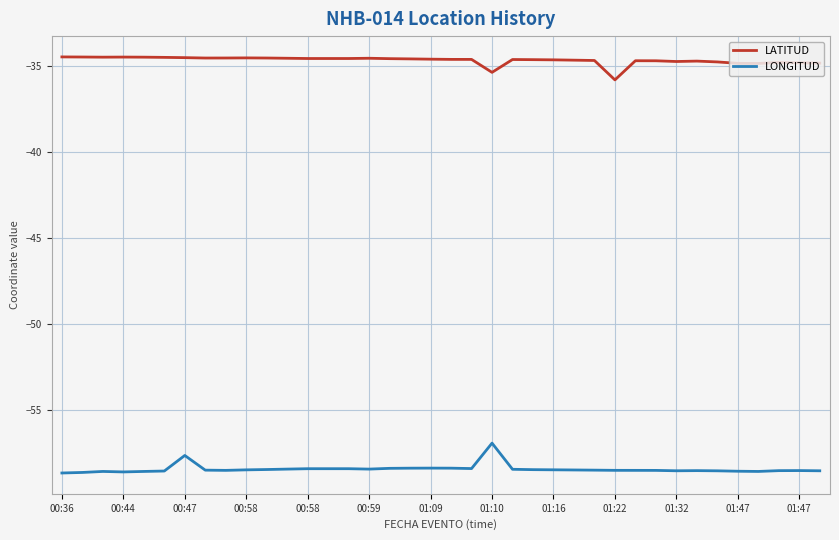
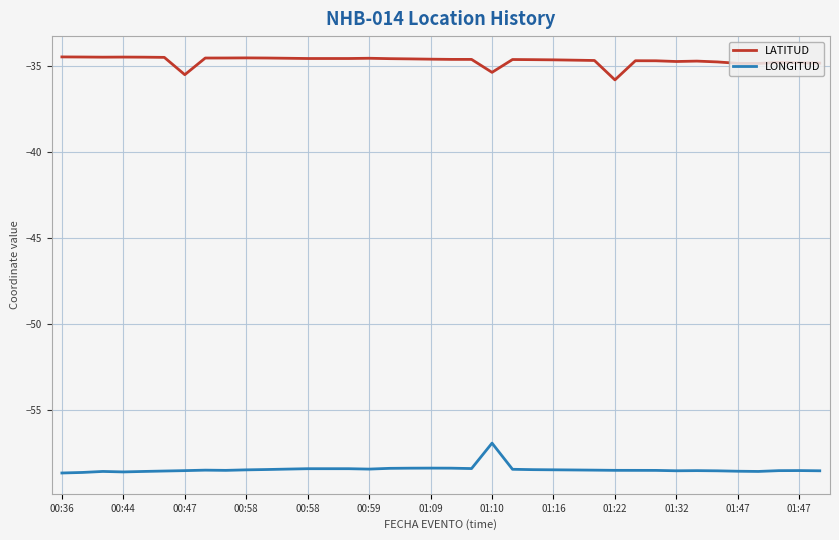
LATITUD, 00:47: -34.5 -> -35.5
LONGITUD, 00:47: -57.6 -> -58.5
